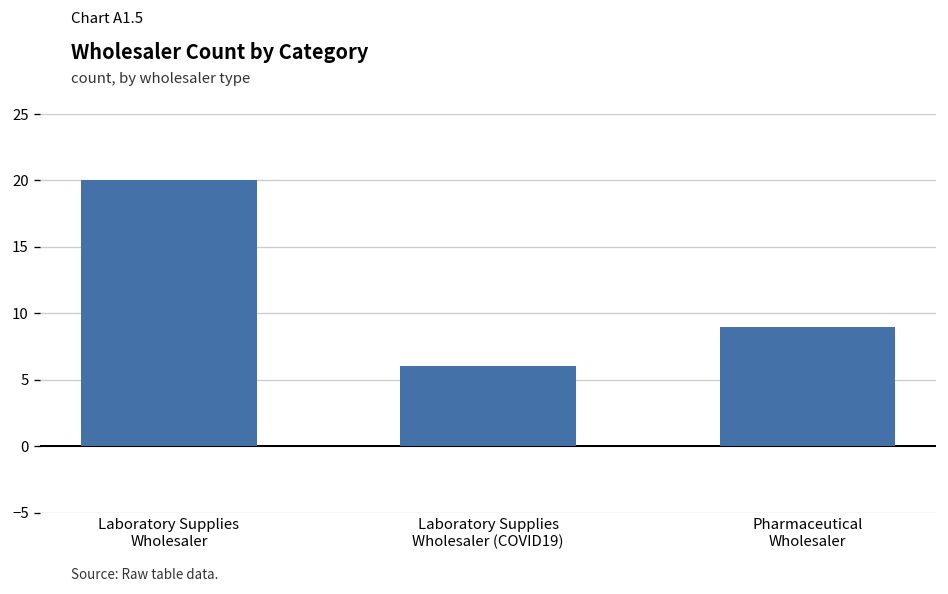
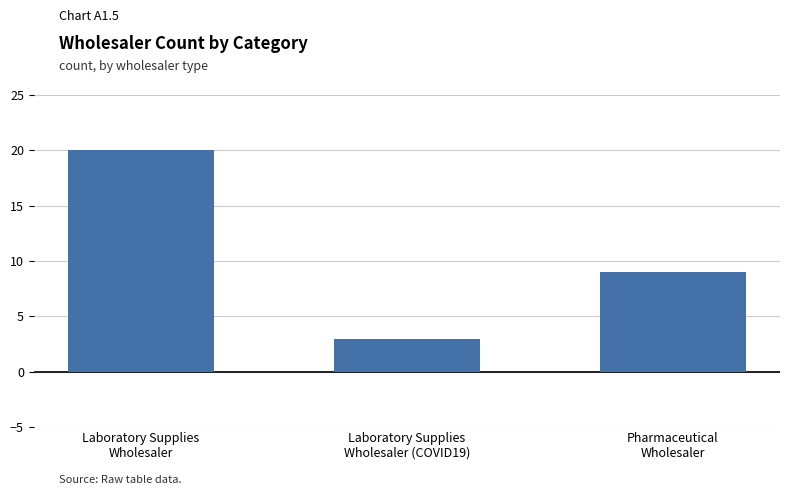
Laboratory Supplies Wholesaler (COVID19): 6 -> 3
